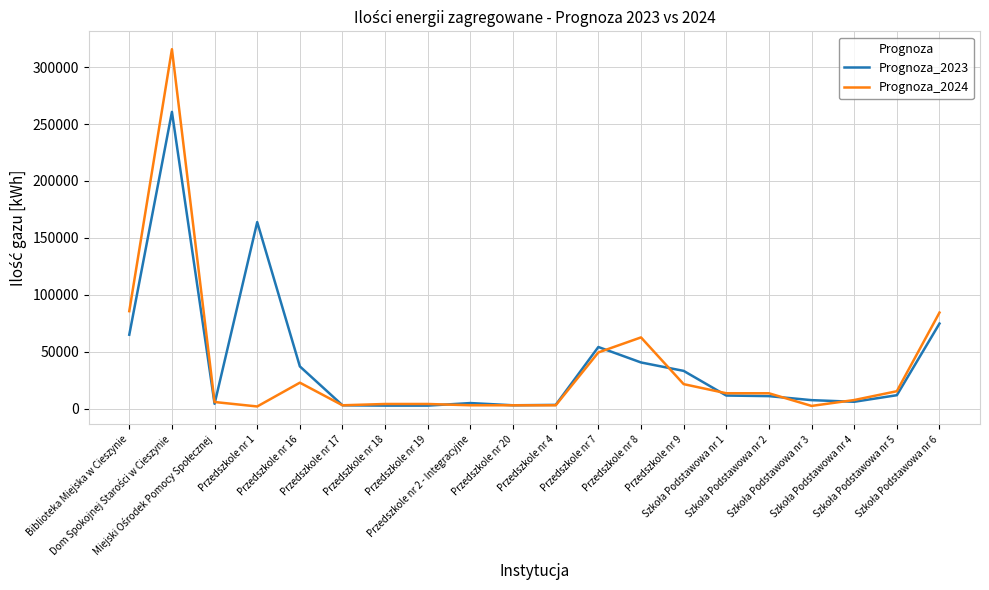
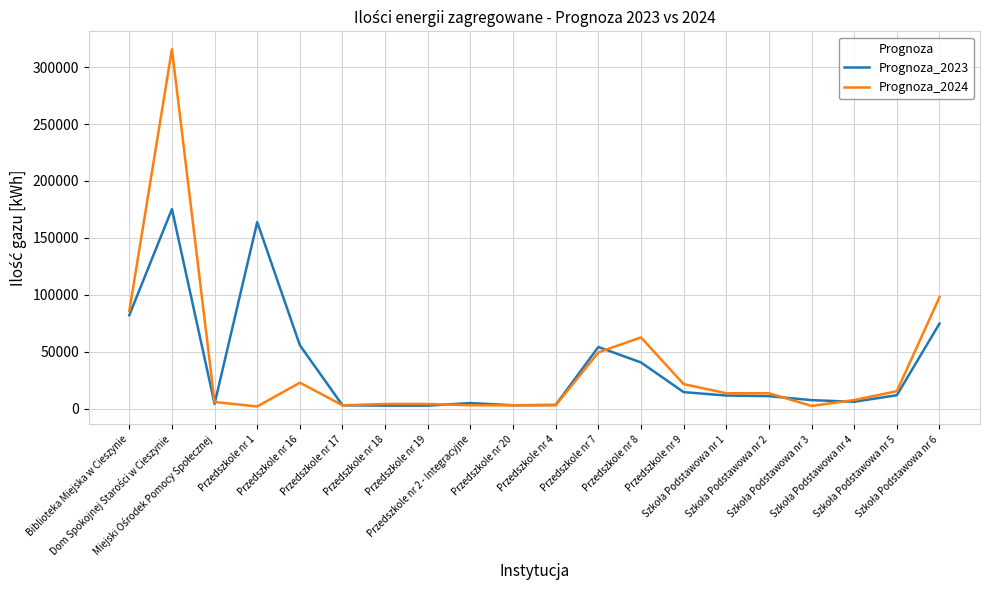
Prognoza_2023, Biblioteka Miejska w Cieszynie: 65000 -> 82000
Prognoza_2023, Dom Spokojnej Starości w Cieszynie: 261000 -> 175000
Prognoza_2023, Przedszkole nr 16: 37000 -> 56000
Prognoza_2023, Przedszkole nr 9: 33000 -> 15000
Prognoza_2024, Szkoła Podstawowa nr 6: 85000 -> 98000
